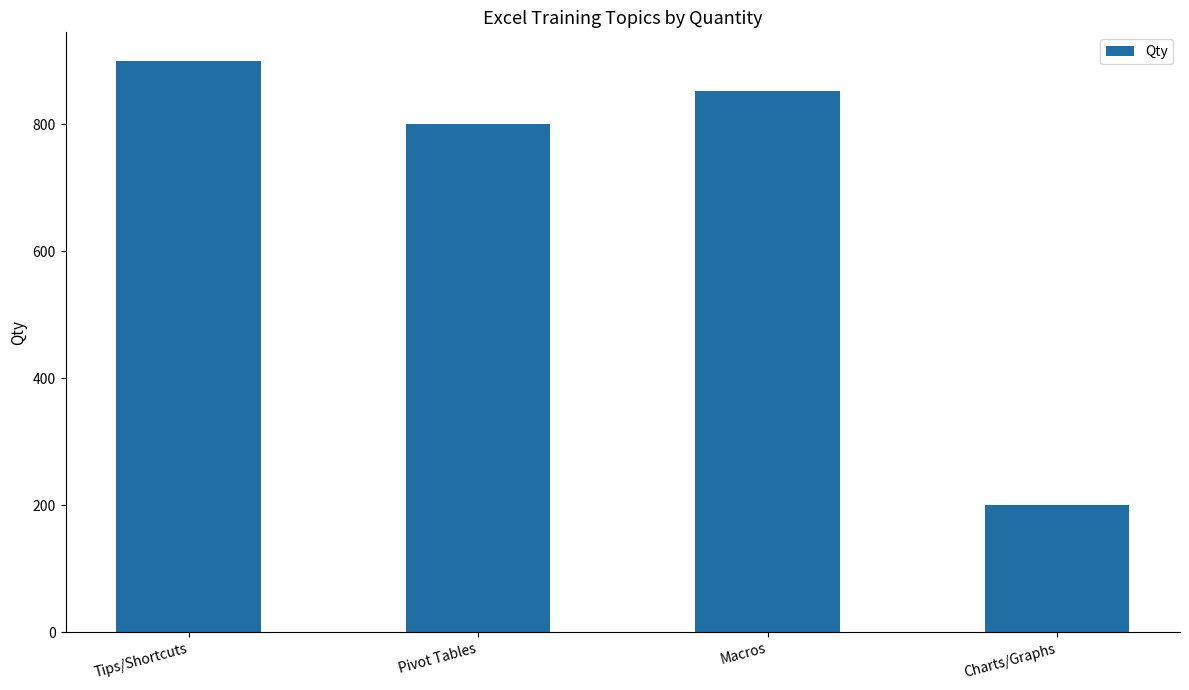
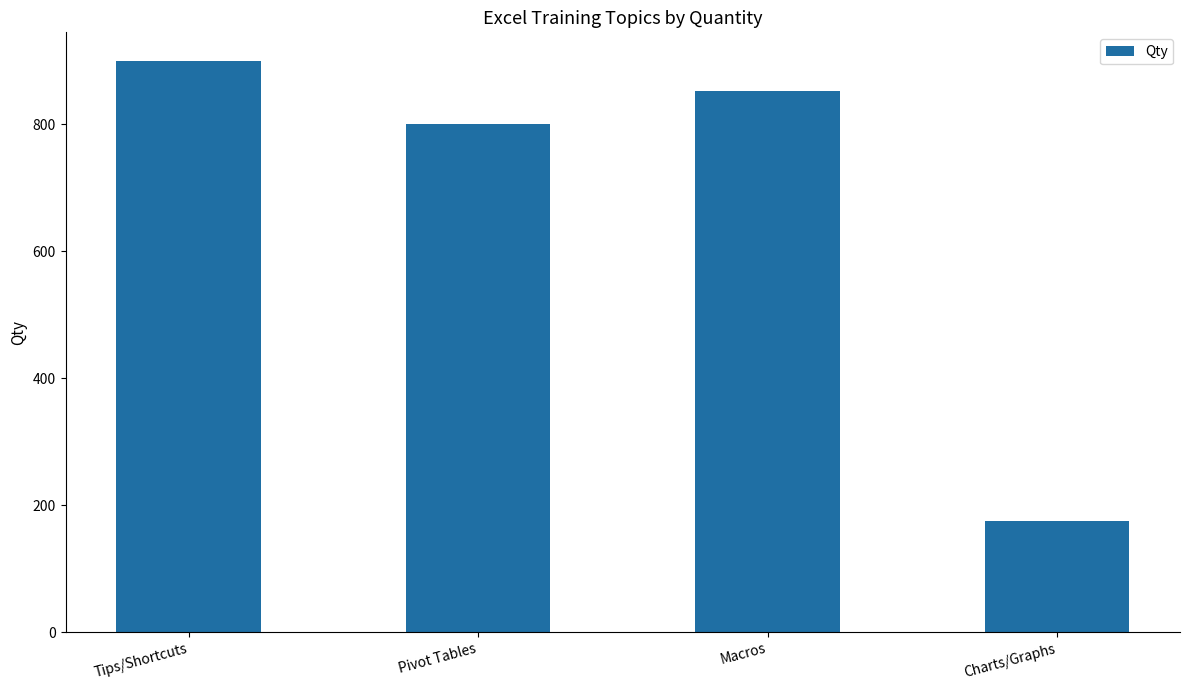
Charts/Graphs: 200 -> 180
